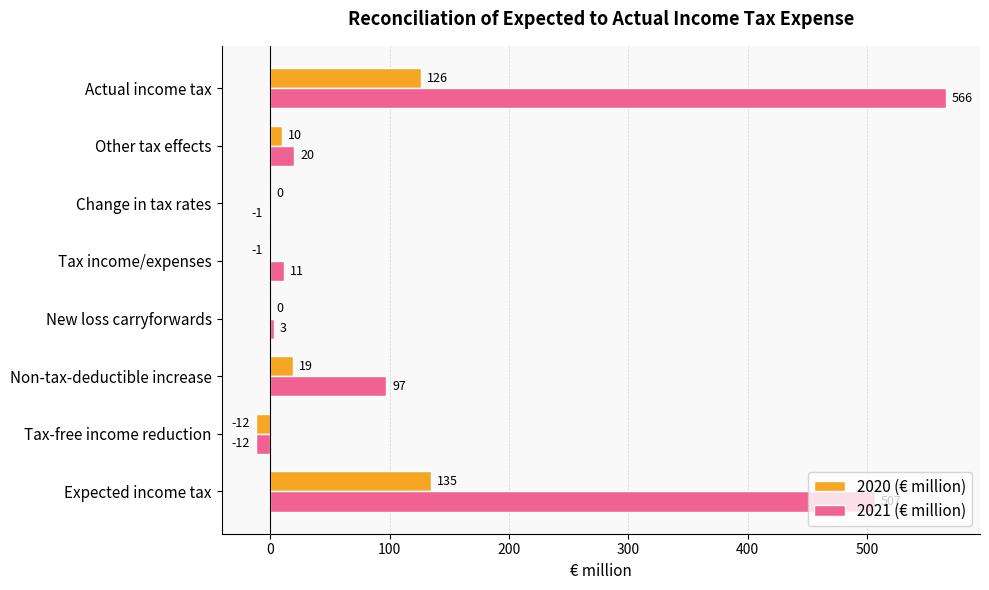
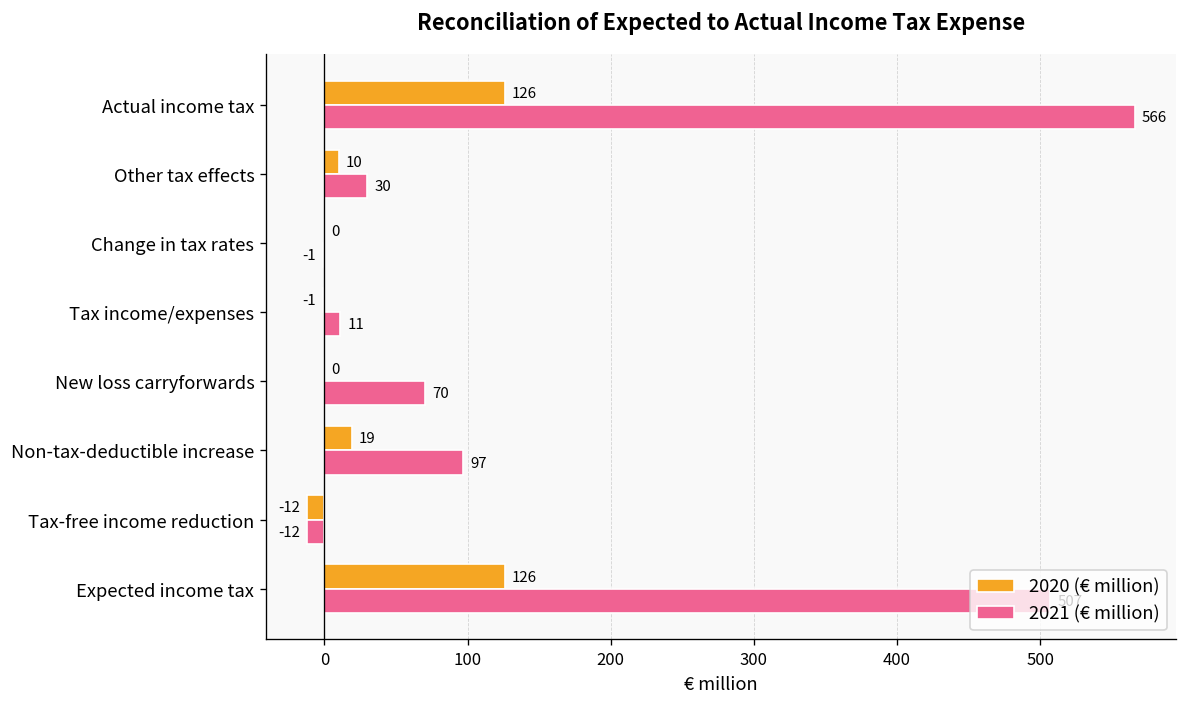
2021 (€ million), Other tax effects: 20 -> 30
2021 (€ million), New loss carryforwards: 3 -> 70
2020 (€ million), Expected income tax: 135 -> 126
